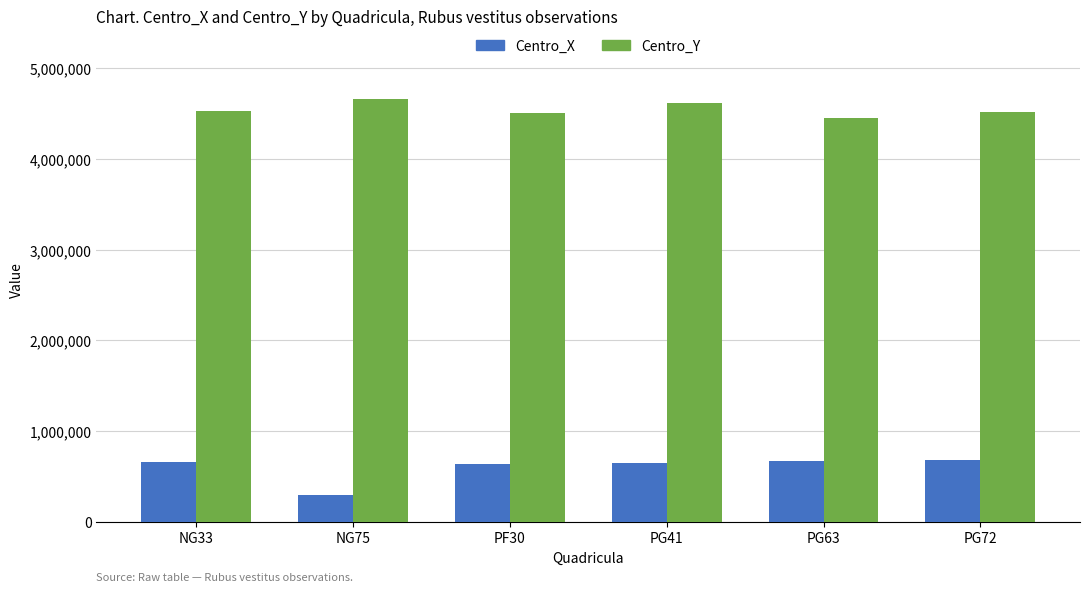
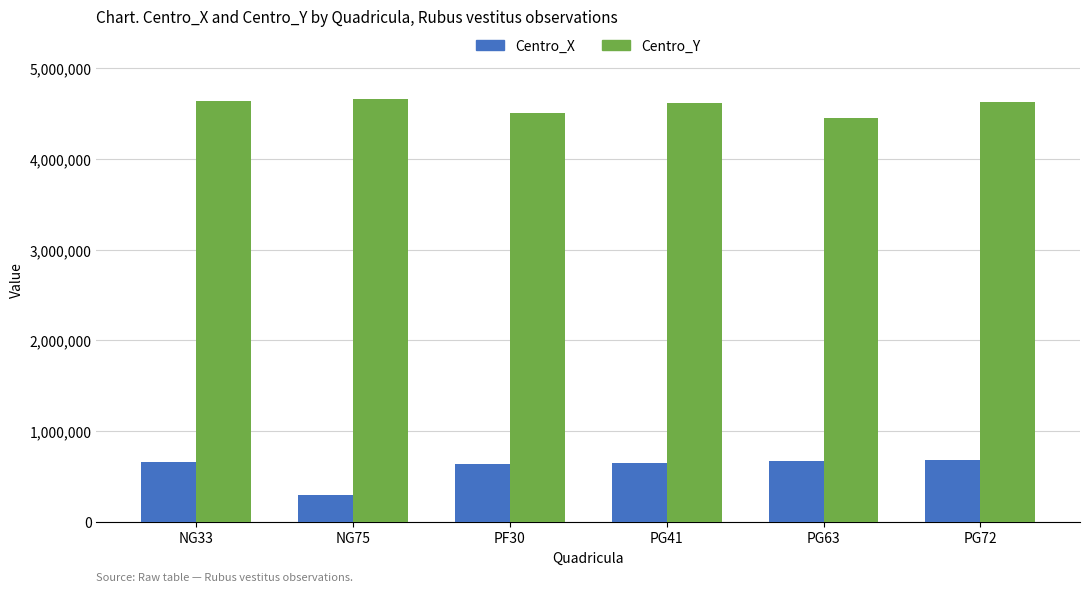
Centro_Y, NG33: 4,500,000 -> 4,600,000
Centro_Y, PG72: 4,500,000 -> 4,600,000
